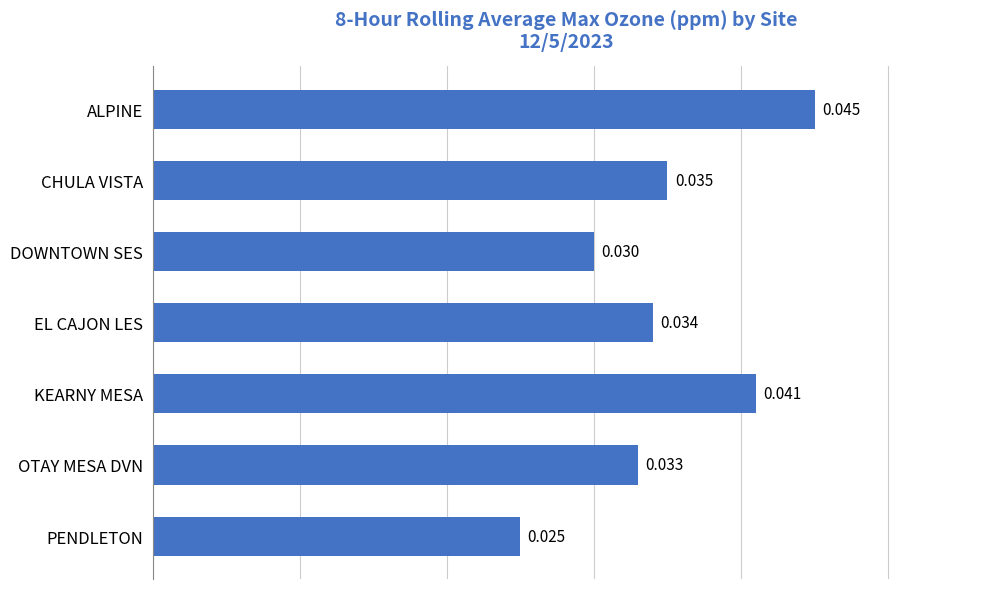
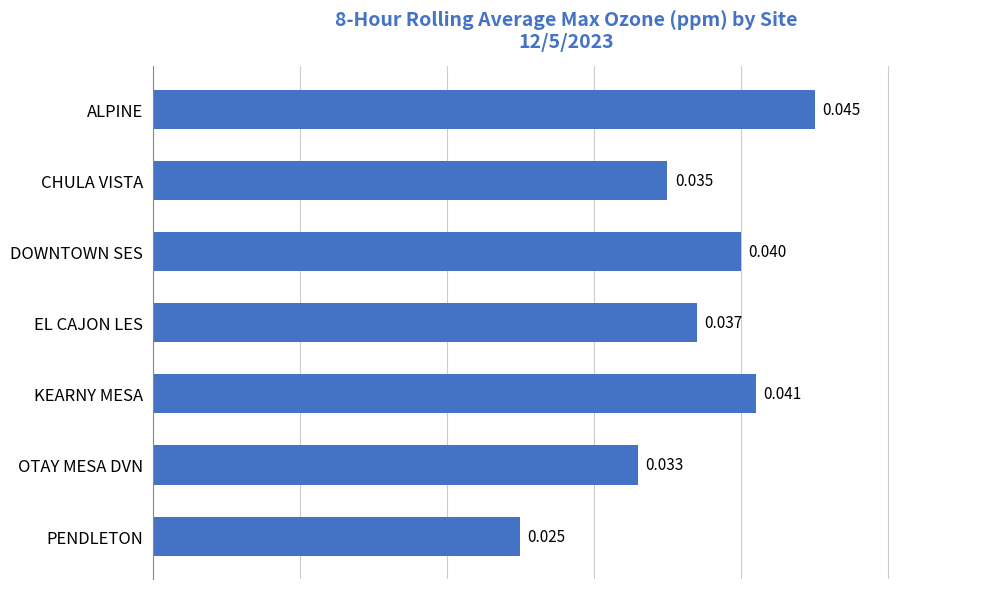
DOWNTOWN SES: 0.030 -> 0.040
EL CAJON LES: 0.034 -> 0.037
